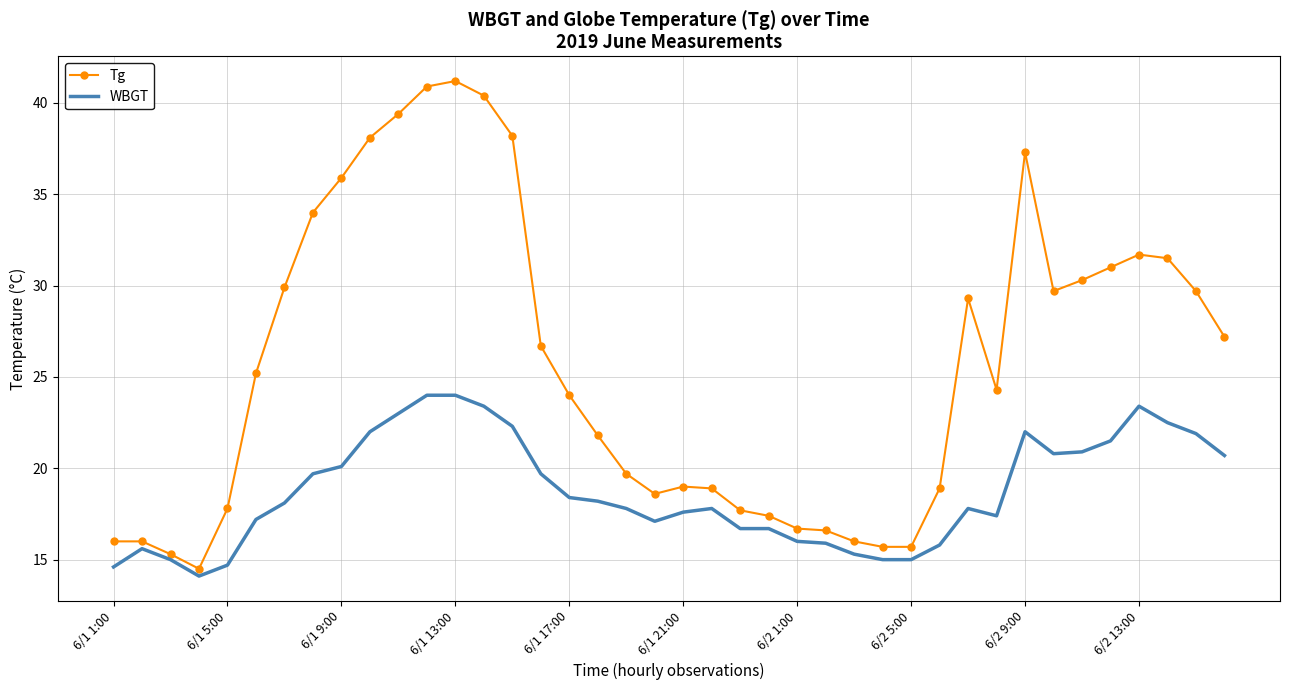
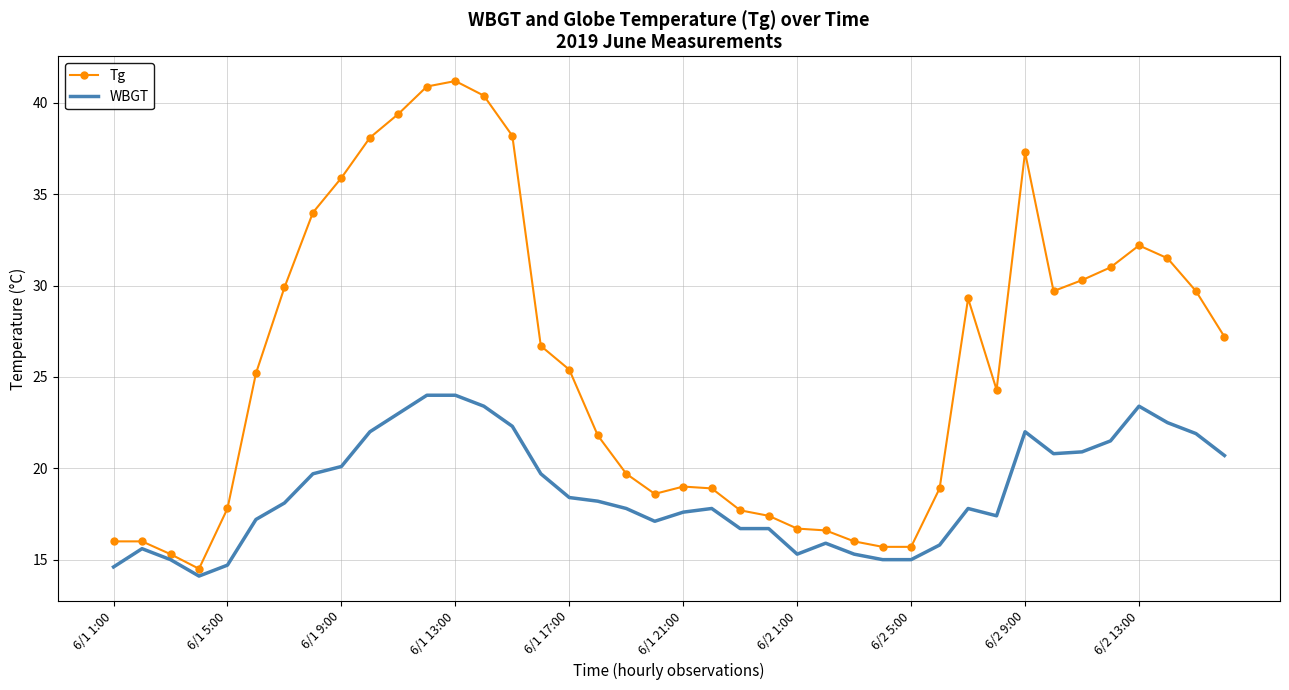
Tg, 6/1 17:00: 24.0 -> 25.4
WBGT, 6/2 1:00: 16.0 -> 15.3
Tg, 6/2 13:00: 31.7 -> 32.2
